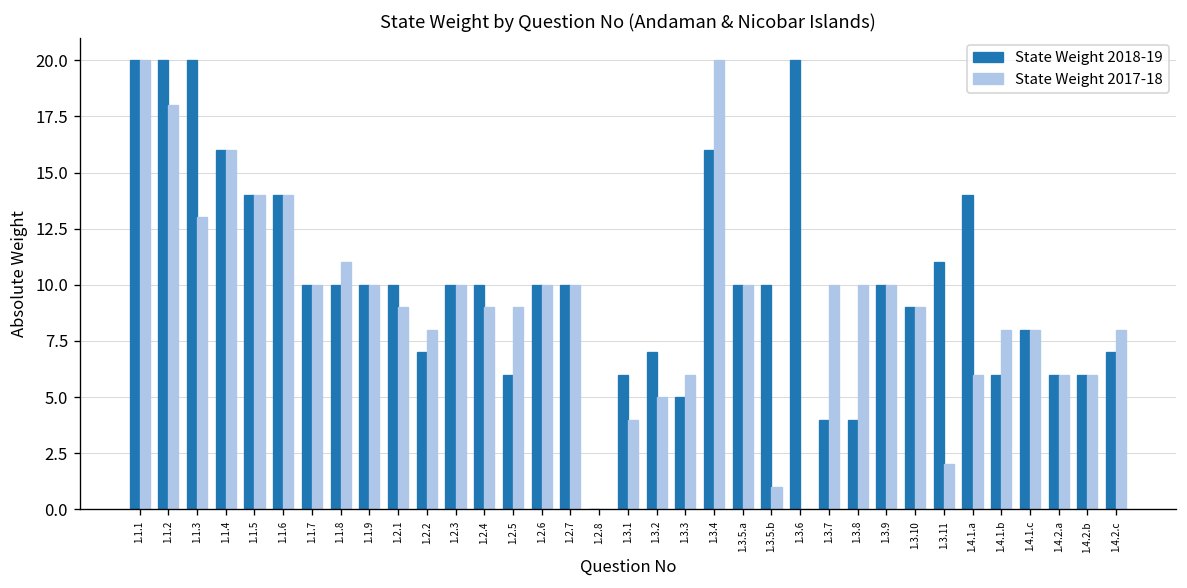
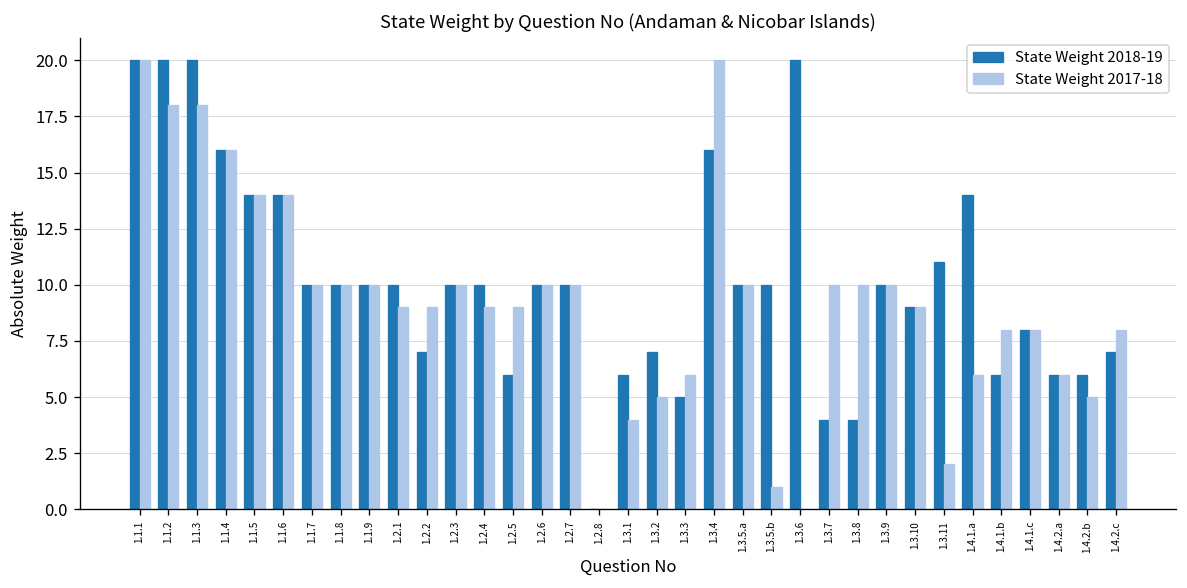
State Weight 2017-18, 1.1.3: 13 -> 18
State Weight 2017-18, 1.1.8: 11 -> 10
State Weight 2017-18, 1.2.2: 8 -> 9
State Weight 2017-18, 1.4.2.b: 6 -> 5
